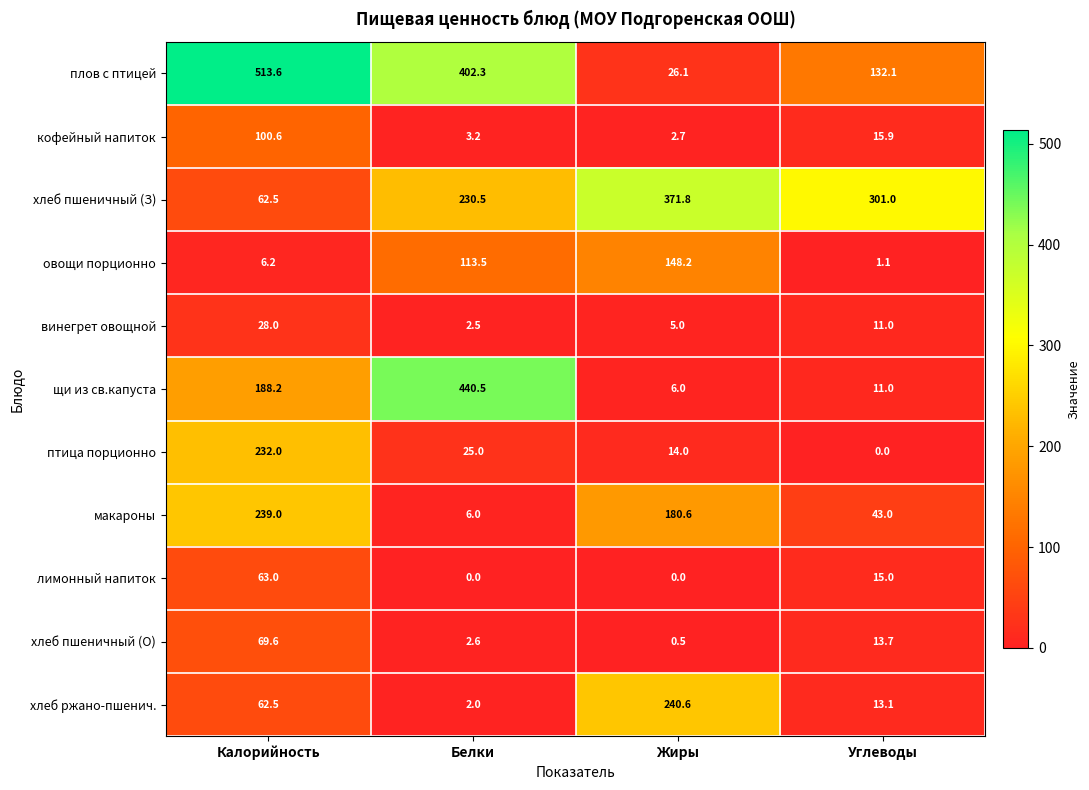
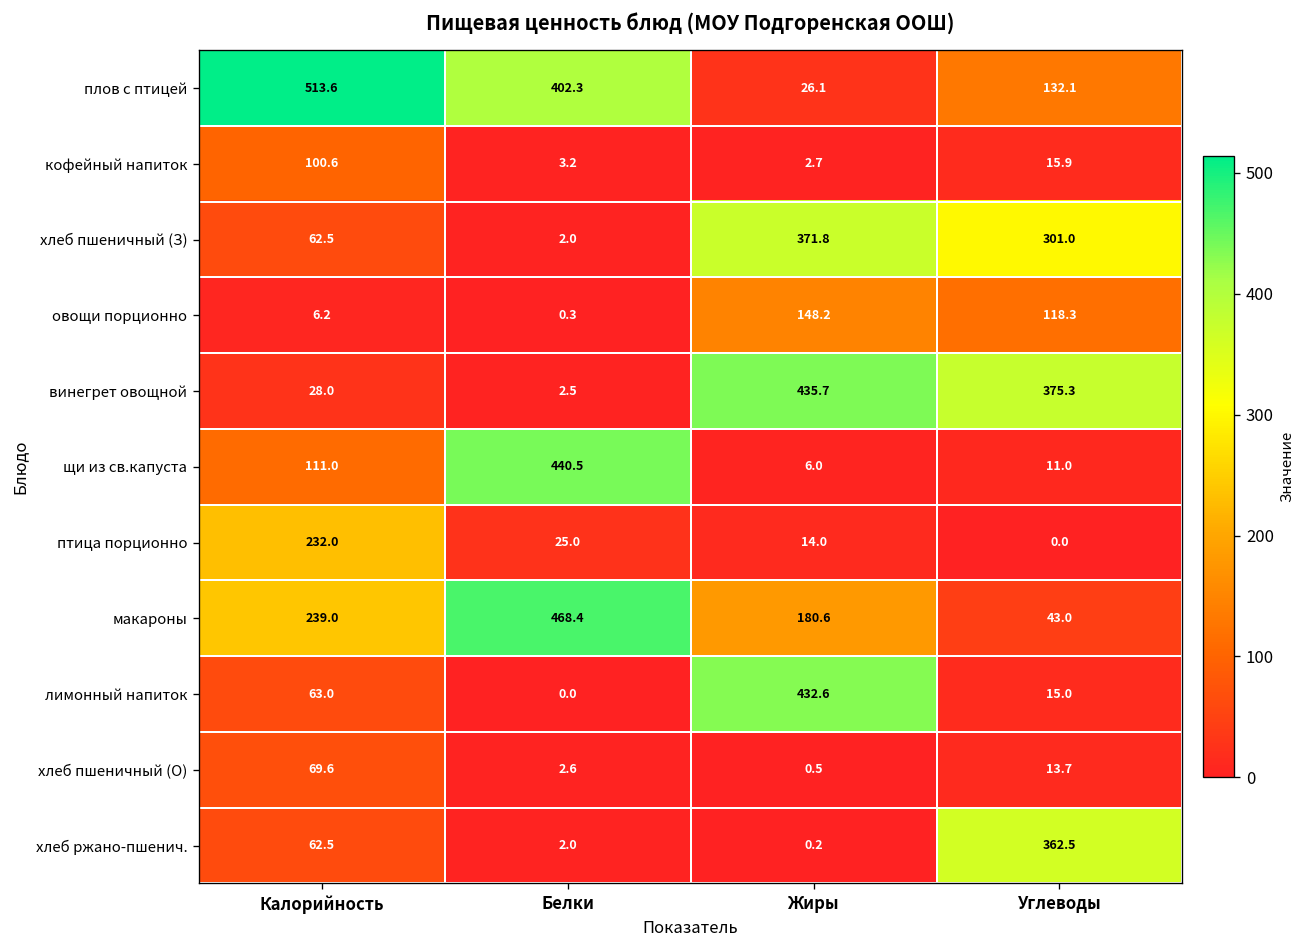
хлеб пшеничный (З), Белки: 230.5 -> 2.0
овощи порционно, Белки: 113.5 -> 0.3
овощи порционно, Углеводы: 1.1 -> 118.3
винегрет овощной, Жиры: 5.0 -> 435.7
винегрет овощной, Углеводы: 11.0 -> 375.3
щи из св.капуста, Калорийность: 188.2 -> 111.0
макароны, Белки: 6.0 -> 468.4
лимонный напиток, Жиры: 0.0 -> 432.6
хлеб ржано-пшенич., Жиры: 240.6 -> 0.2
хлеб ржано-пшенич., Углеводы: 13.1 -> 362.5
